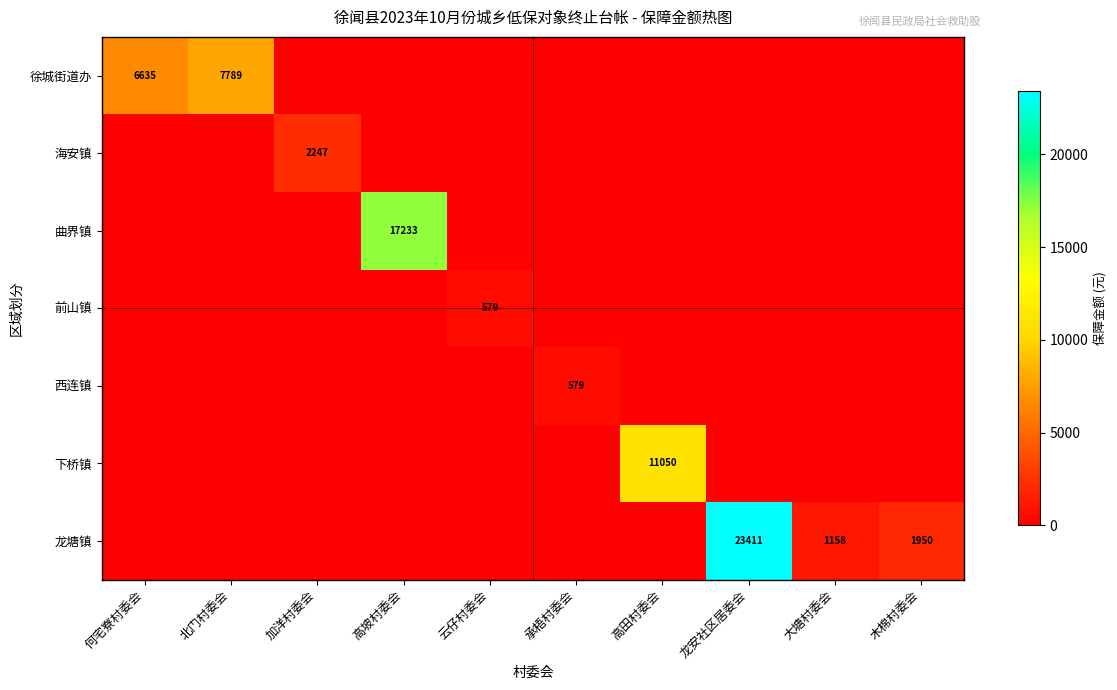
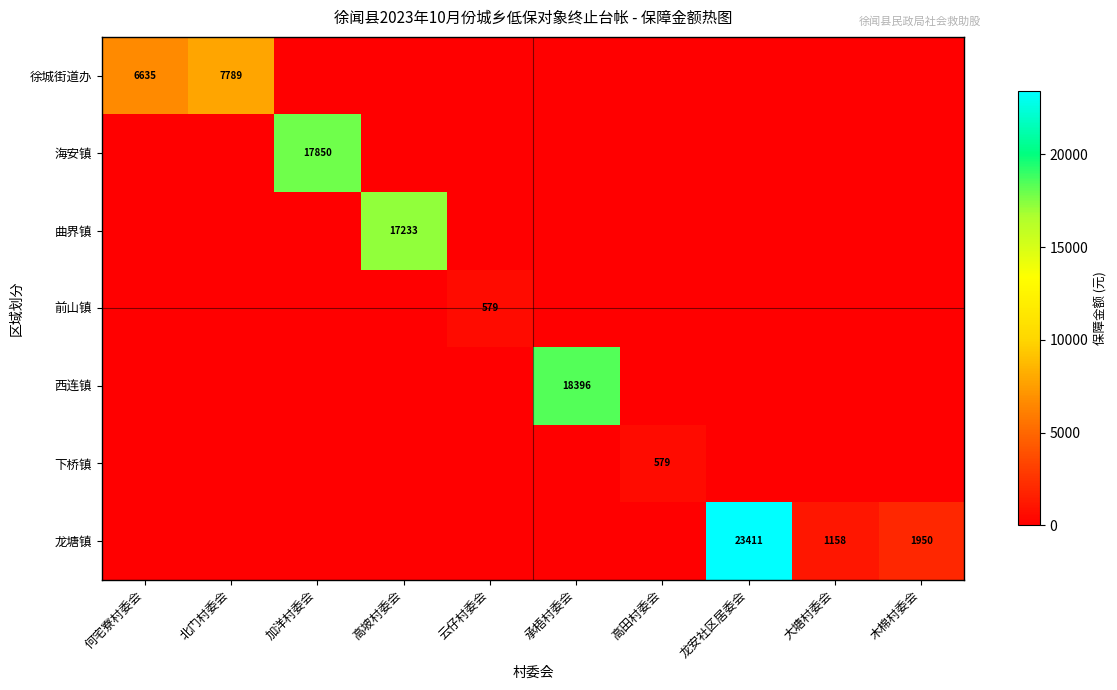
海安镇, 加洋村委会: 2247 -> 17850
西连镇, 承梧村委会: 579 -> 18396
下桥镇, 高田村委会: 11050 -> 579
